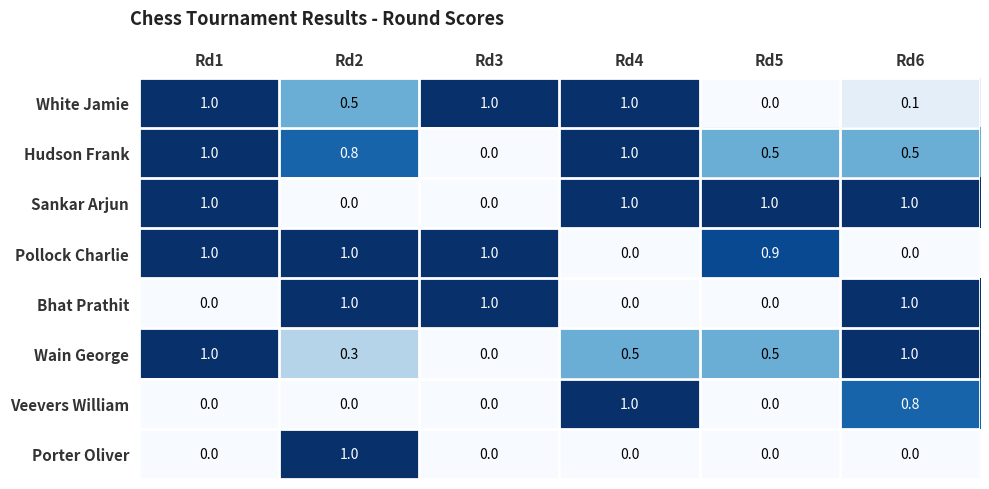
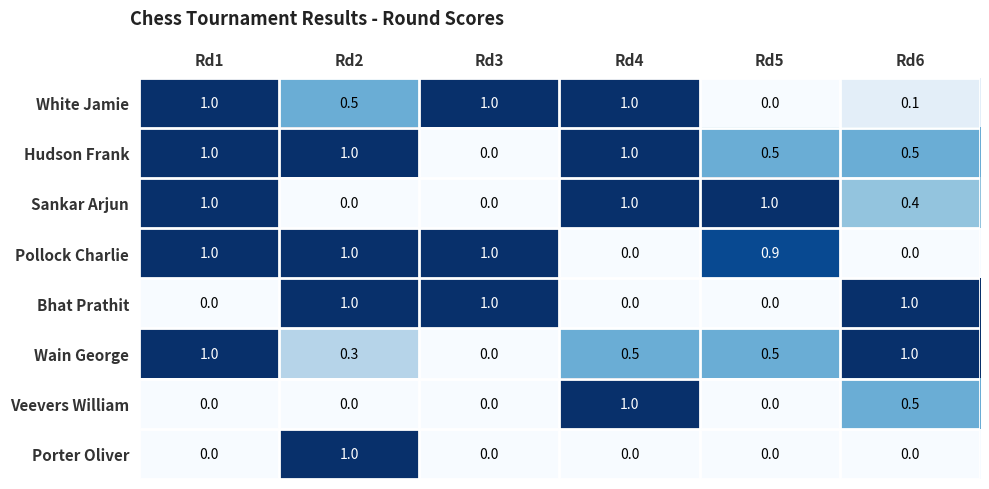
Hudson Frank, Rd2: 0.8 -> 1.0
Sankar Arjun, Rd6: 1.0 -> 0.4
Veevers William, Rd6: 0.8 -> 0.5
